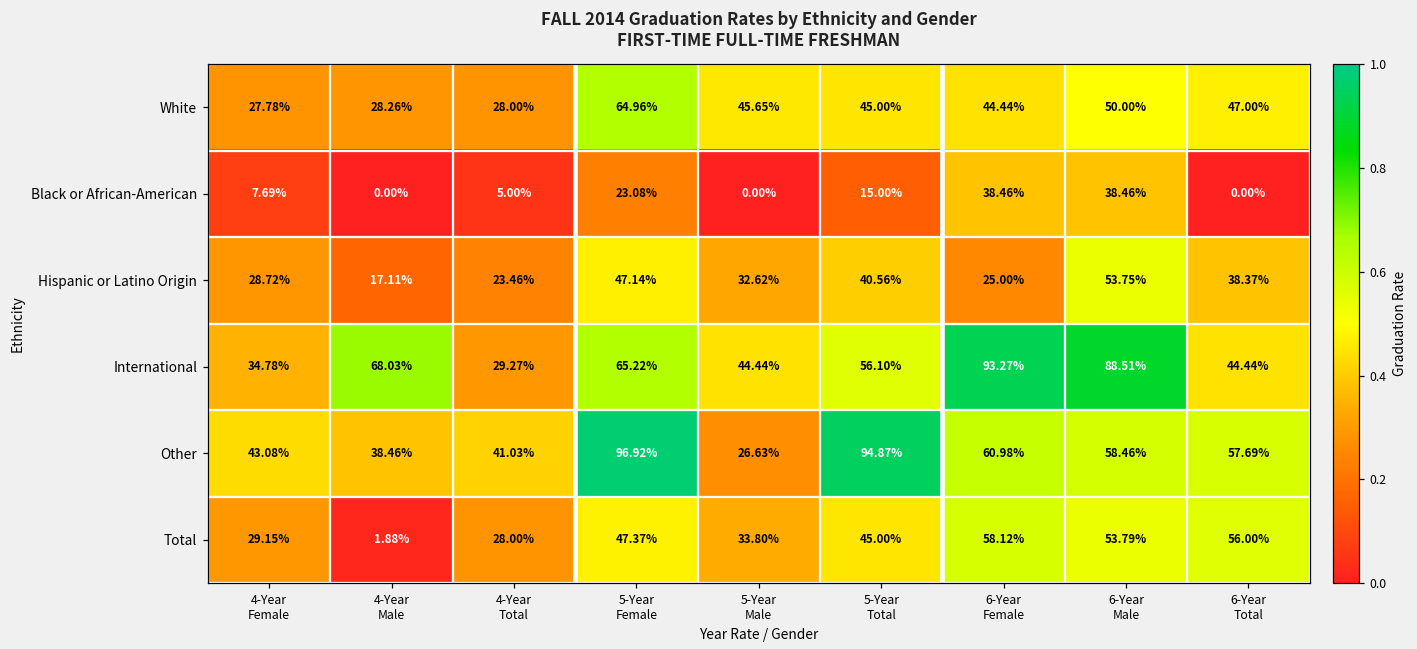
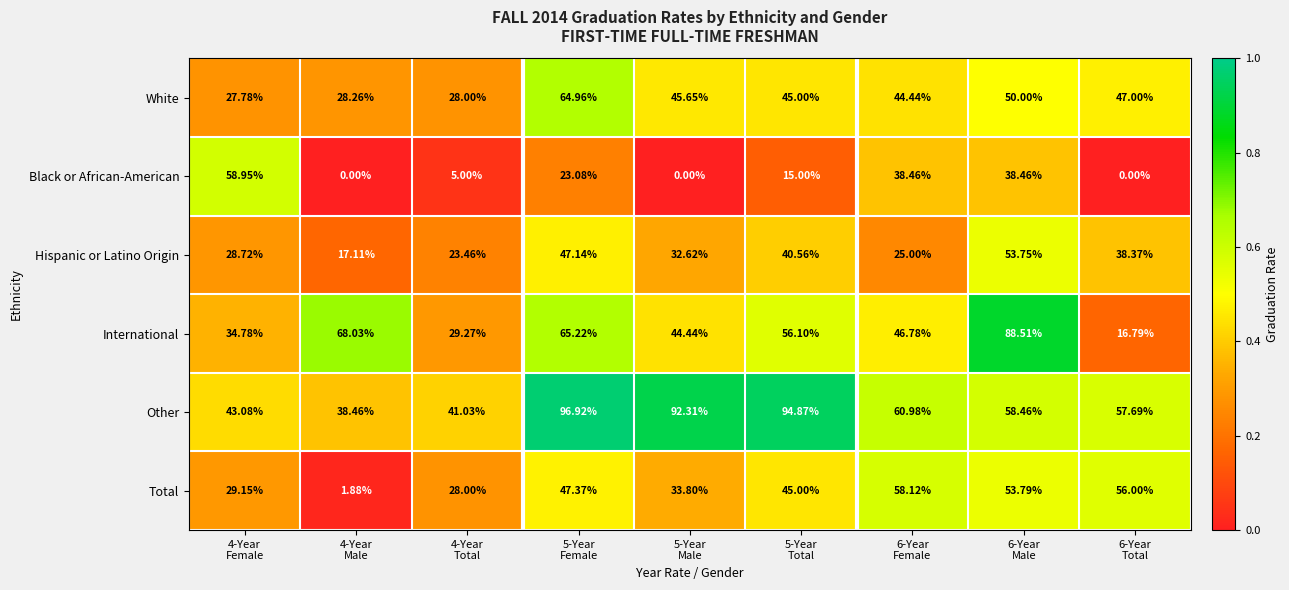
Black or African-American, 4-Year Female: 7.69% -> 58.95%
International, 6-Year Female: 93.27% -> 46.78%
International, 6-Year Total: 44.44% -> 16.79%
Other, 5-Year Male: 26.63% -> 92.31%
